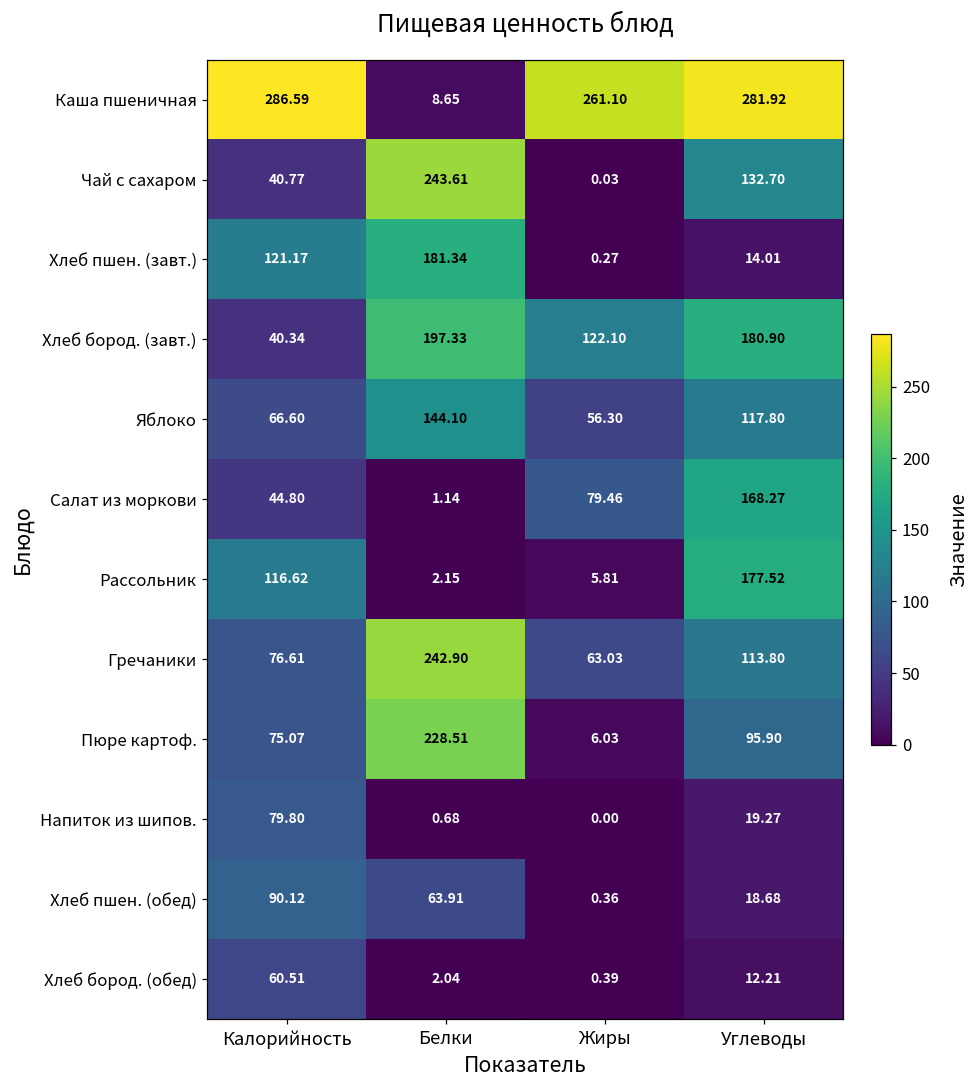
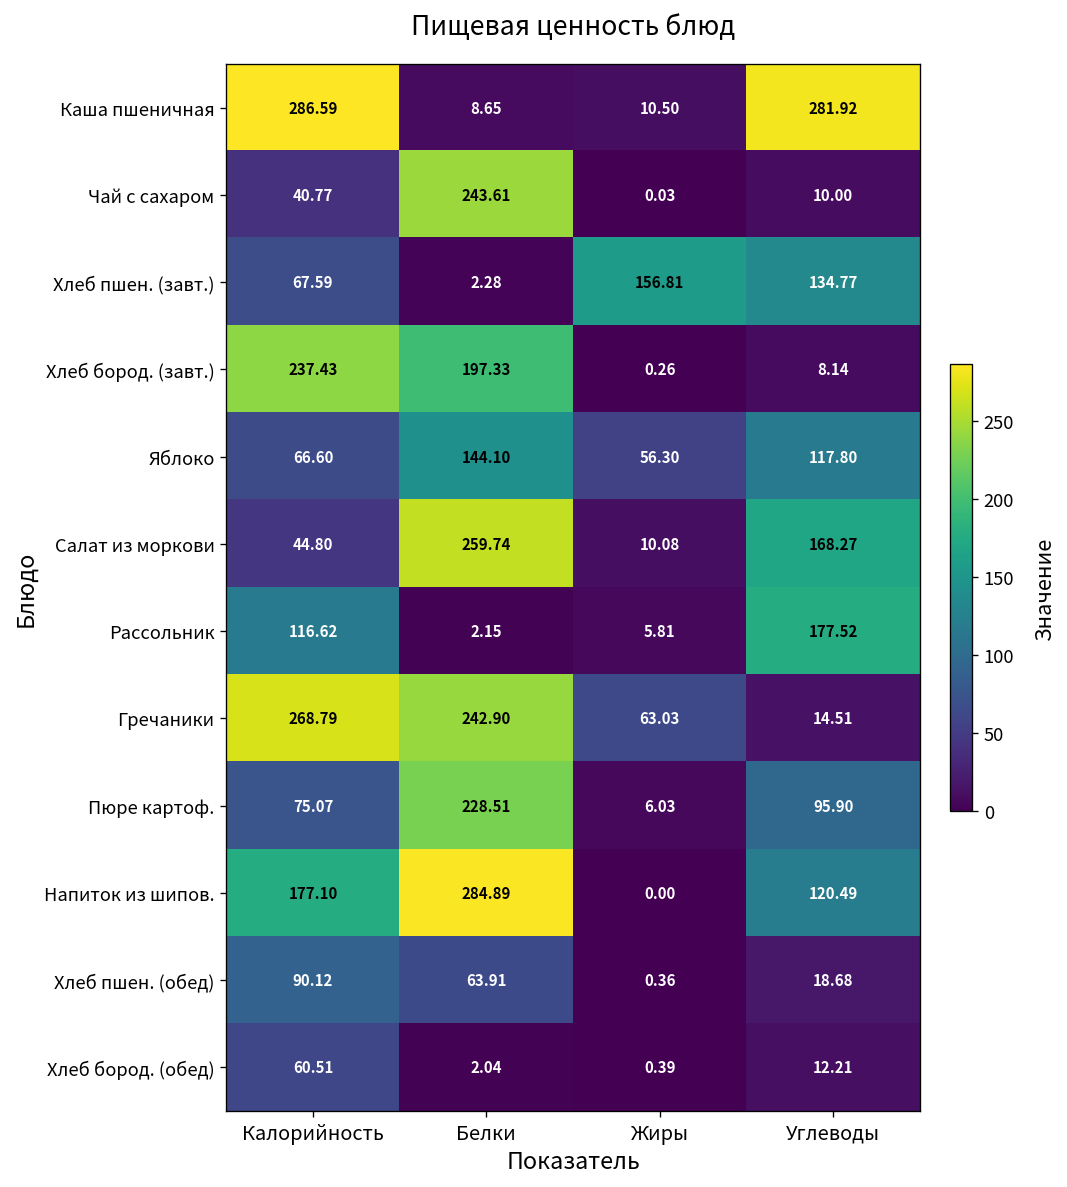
Каша пшеничная, Жиры: 261.10 -> 10.50
Чай с сахаром, Углеводы: 132.70 -> 10.00
Хлеб пшен. (завт.), Калорийность: 121.17 -> 67.59
Хлеб пшен. (завт.), Белки: 181.34 -> 2.28
Хлеб пшен. (завт.), Жиры: 0.27 -> 156.81
Хлеб пшен. (завт.), Углеводы: 14.01 -> 134.77
Хлеб бород. (завт.), Калорийность: 40.34 -> 237.43
Хлеб бород. (завт.), Жиры: 122.10 -> 0.26
Хлеб бород. (завт.), Углеводы: 180.90 -> 8.14
Салат из моркови, Белки: 1.14 -> 259.74
Салат из моркови, Жиры: 79.46 -> 10.08
Гречаники, Калорийность: 76.61 -> 268.79
Гречаники, Углеводы: 113.80 -> 14.51
Напиток из шипов., Калорийность: 79.80 -> 177.10
Напиток из шипов., Белки: 0.68 -> 284.89
Напиток из шипов., Углеводы: 19.27 -> 120.49
